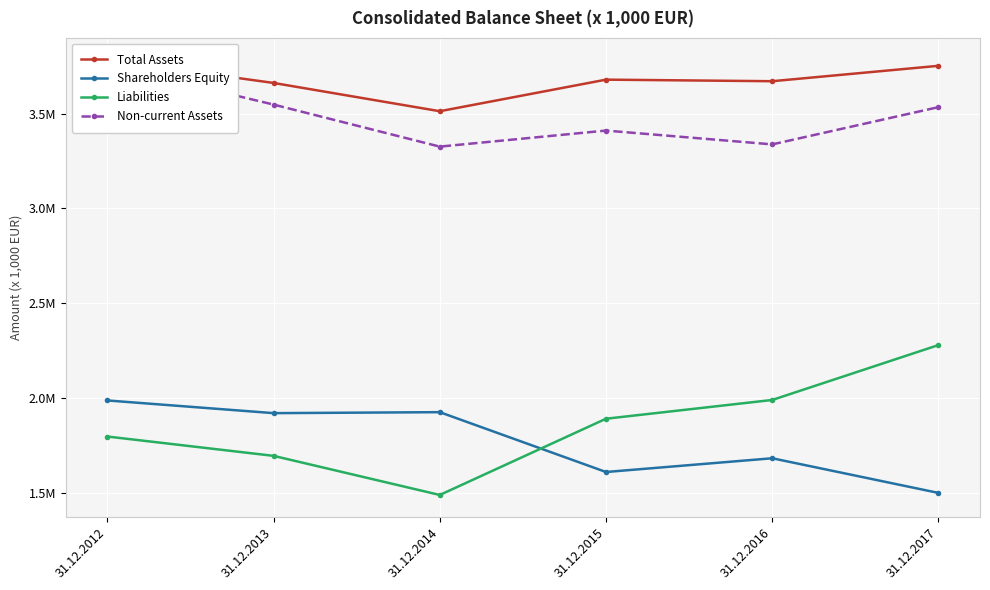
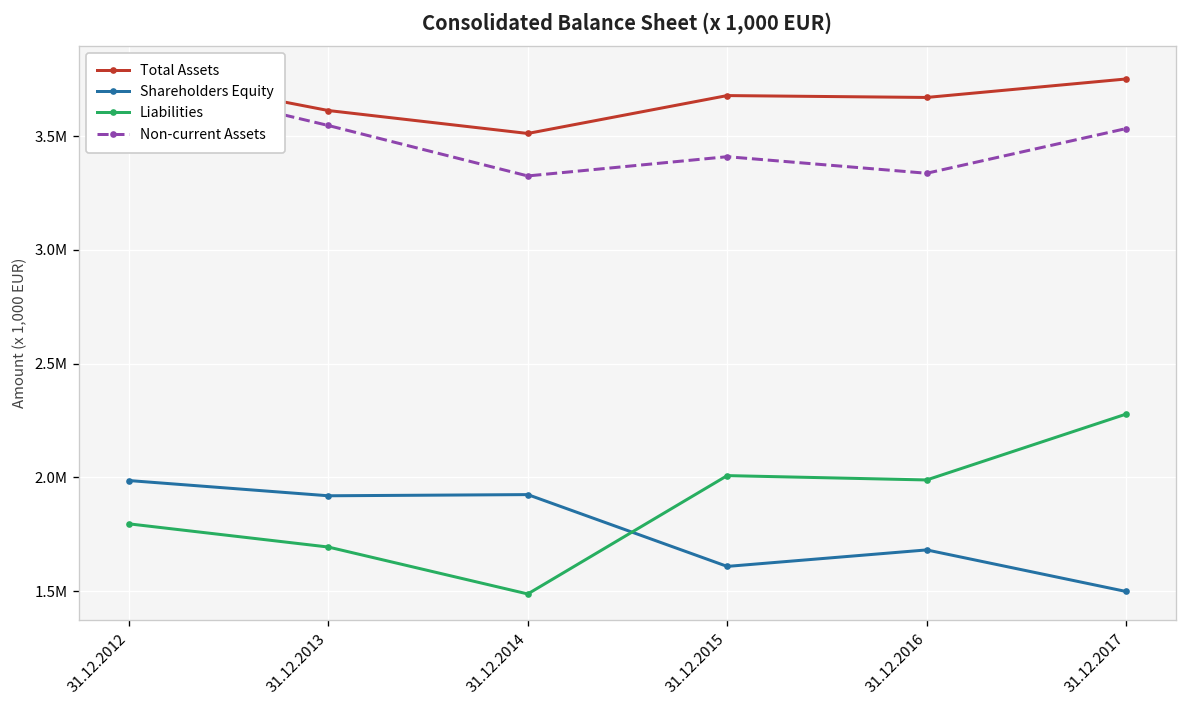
Total Assets, 31.12.2013: 3660000 -> 3610000
Liabilities, 31.12.2015: 1890000 -> 2010000
